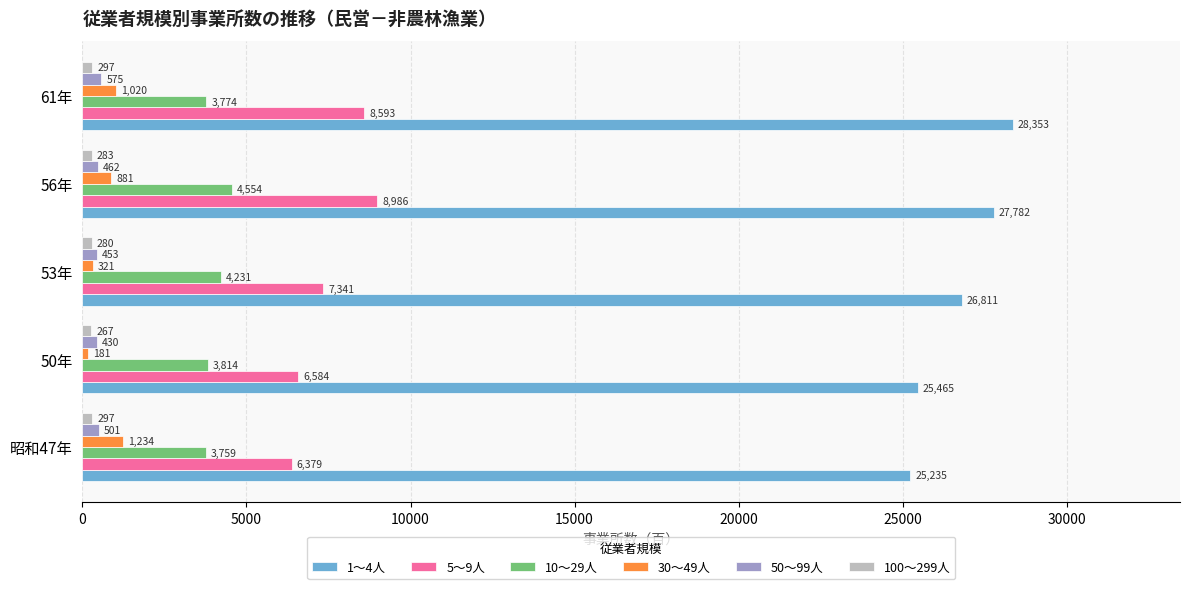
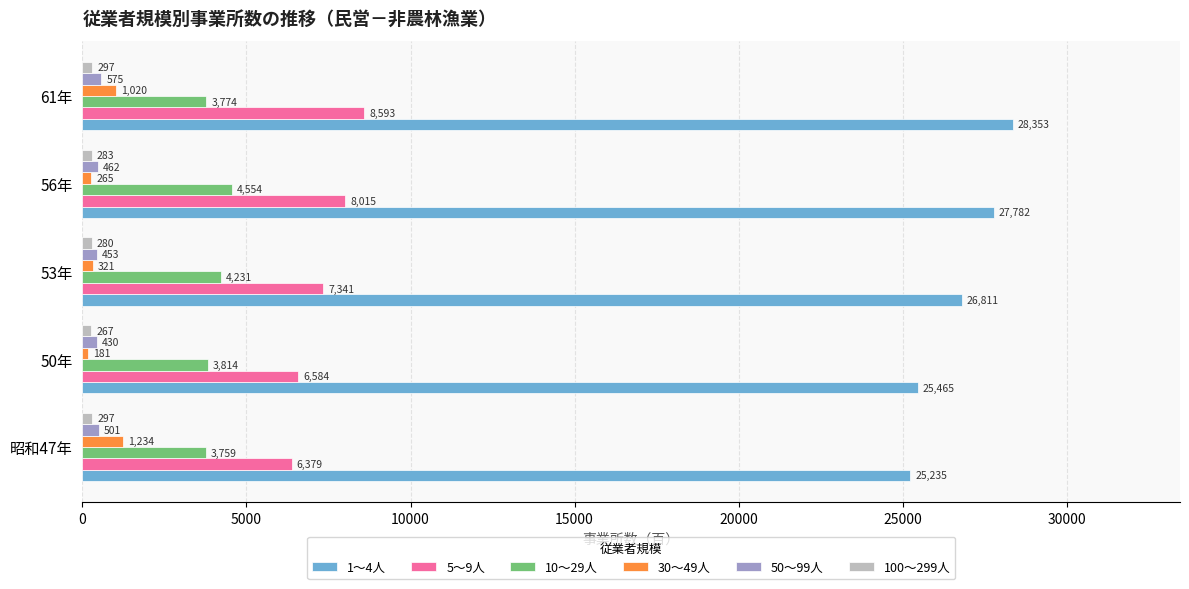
30～49人, 56年: 881 -> 265
5～9人, 56年: 8,986 -> 8,015
